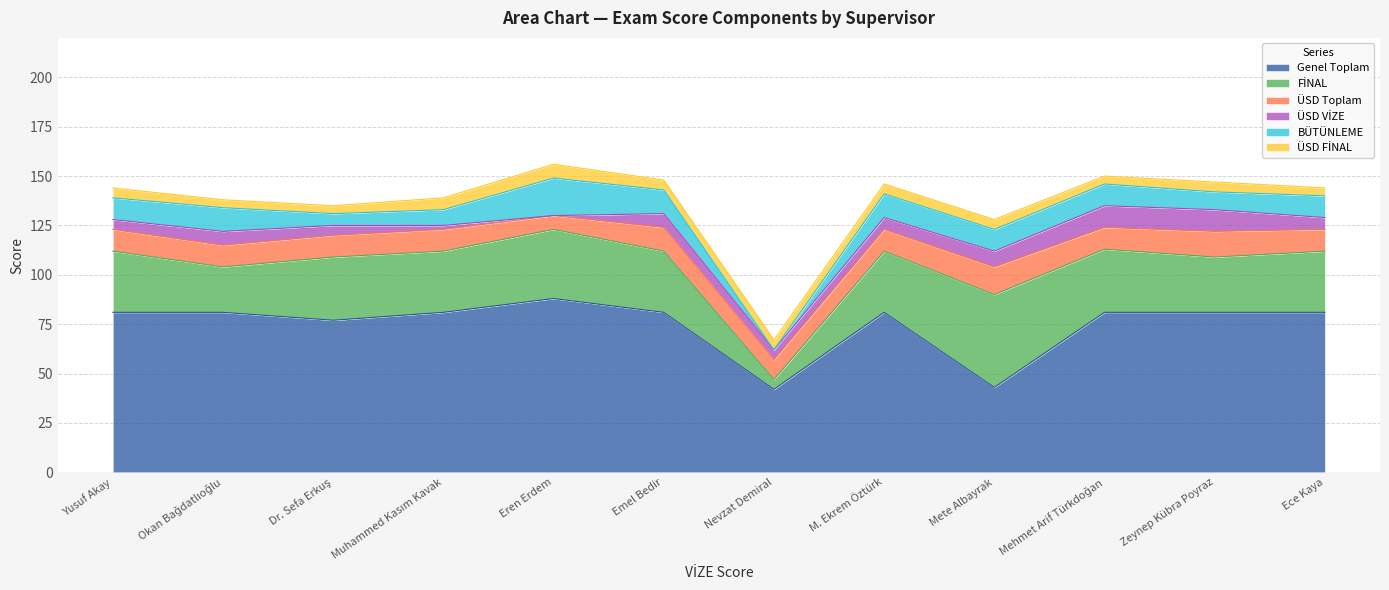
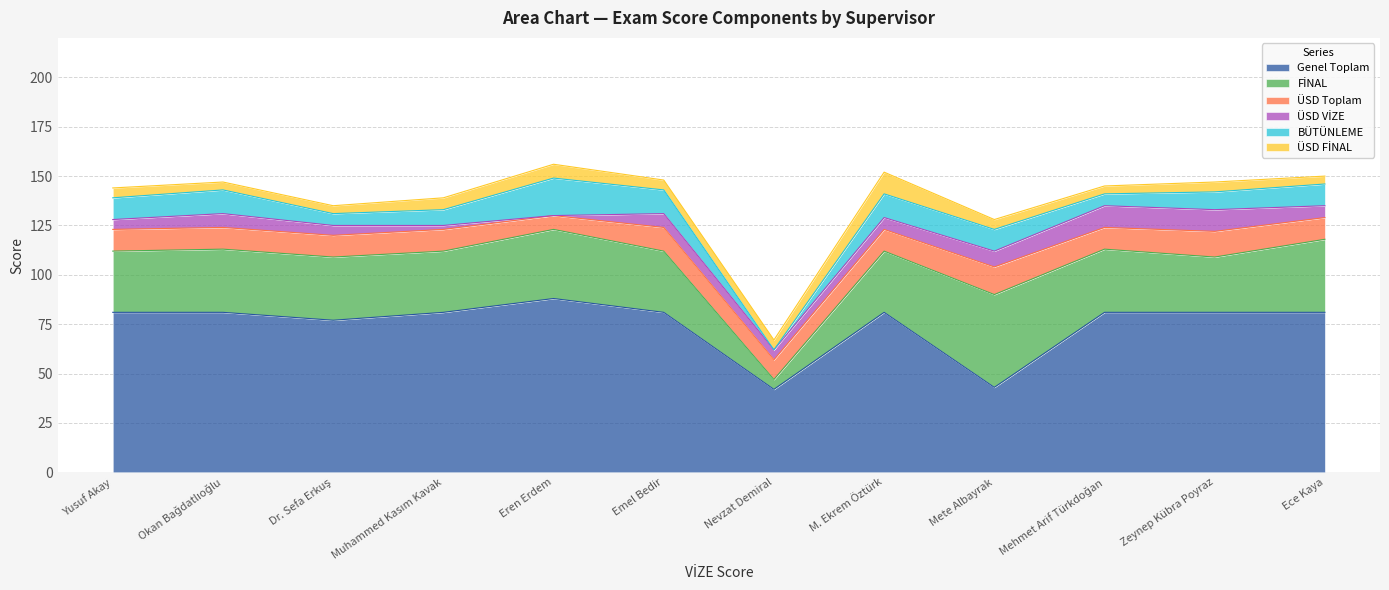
FİNAL, Okan Bağdatlıoğlu: 23 -> 32
ÜSD FİNAL, M. Ekrem Öztürk: 5 -> 11
BÜTÜNLEME, Mehmet Arif Türkdoğan: 11 -> 6
FİNAL, Ece Kaya: 31 -> 37
